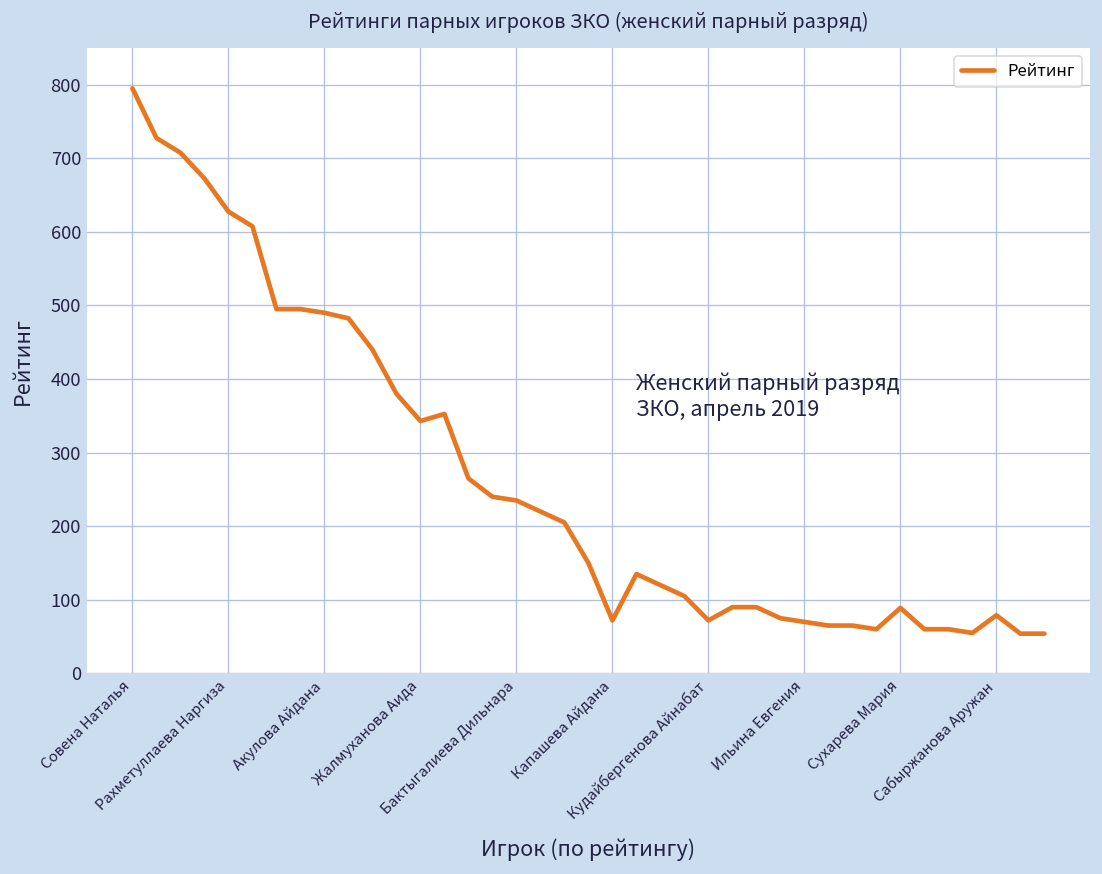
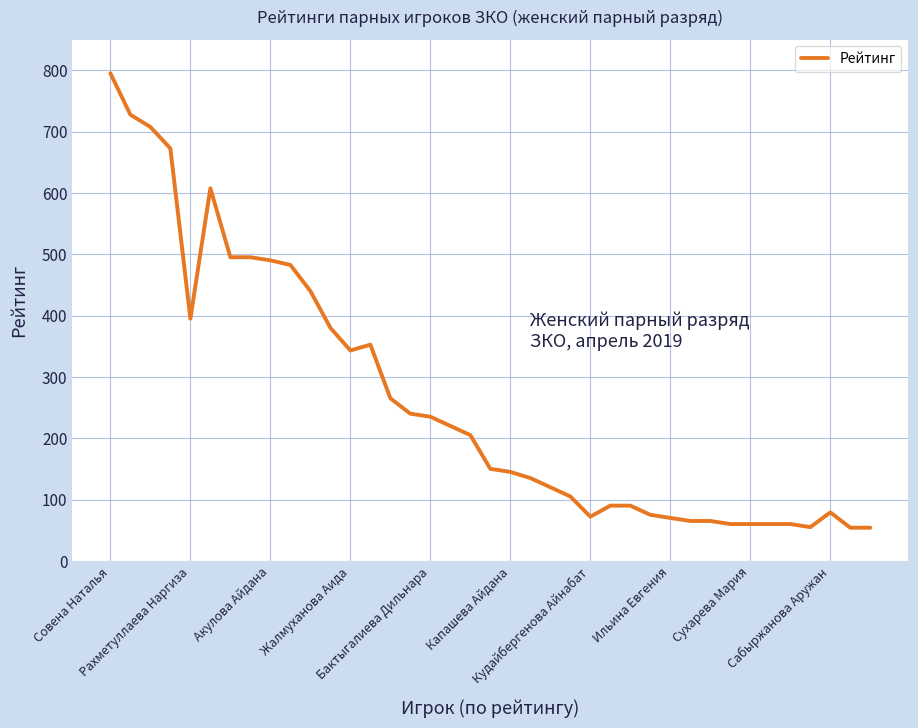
Рахметуллаева Наргиза: 630 -> 390
Капашева Айдана: 70 -> 150
Сухарева Мария: 90 -> 60
